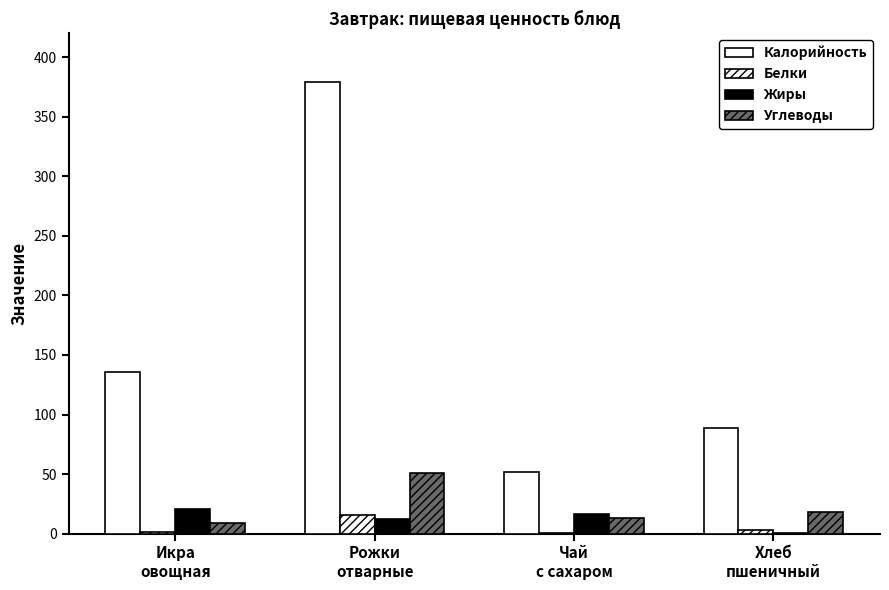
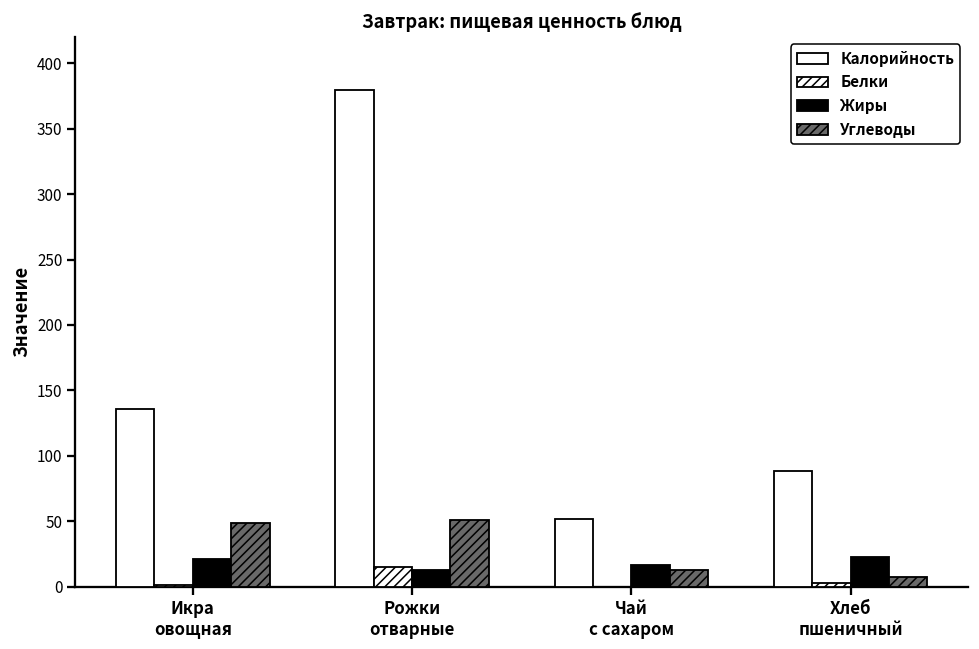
Углеводы, Икра овощная: 9 -> 49
Жиры, Хлеб пшеничный: 0 -> 23
Углеводы, Хлеб пшеничный: 18 -> 8
